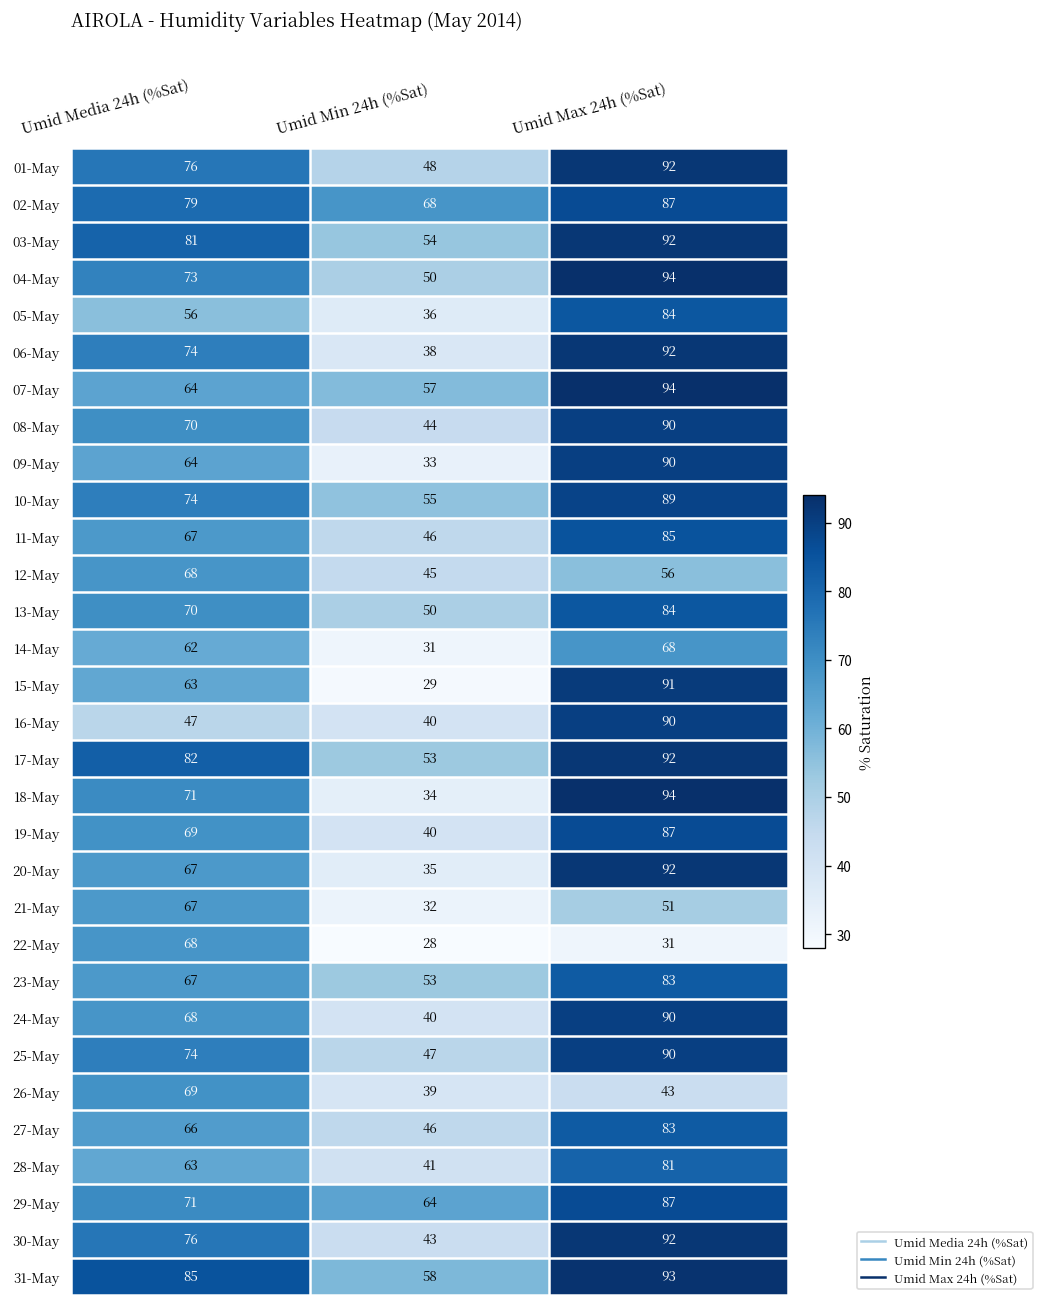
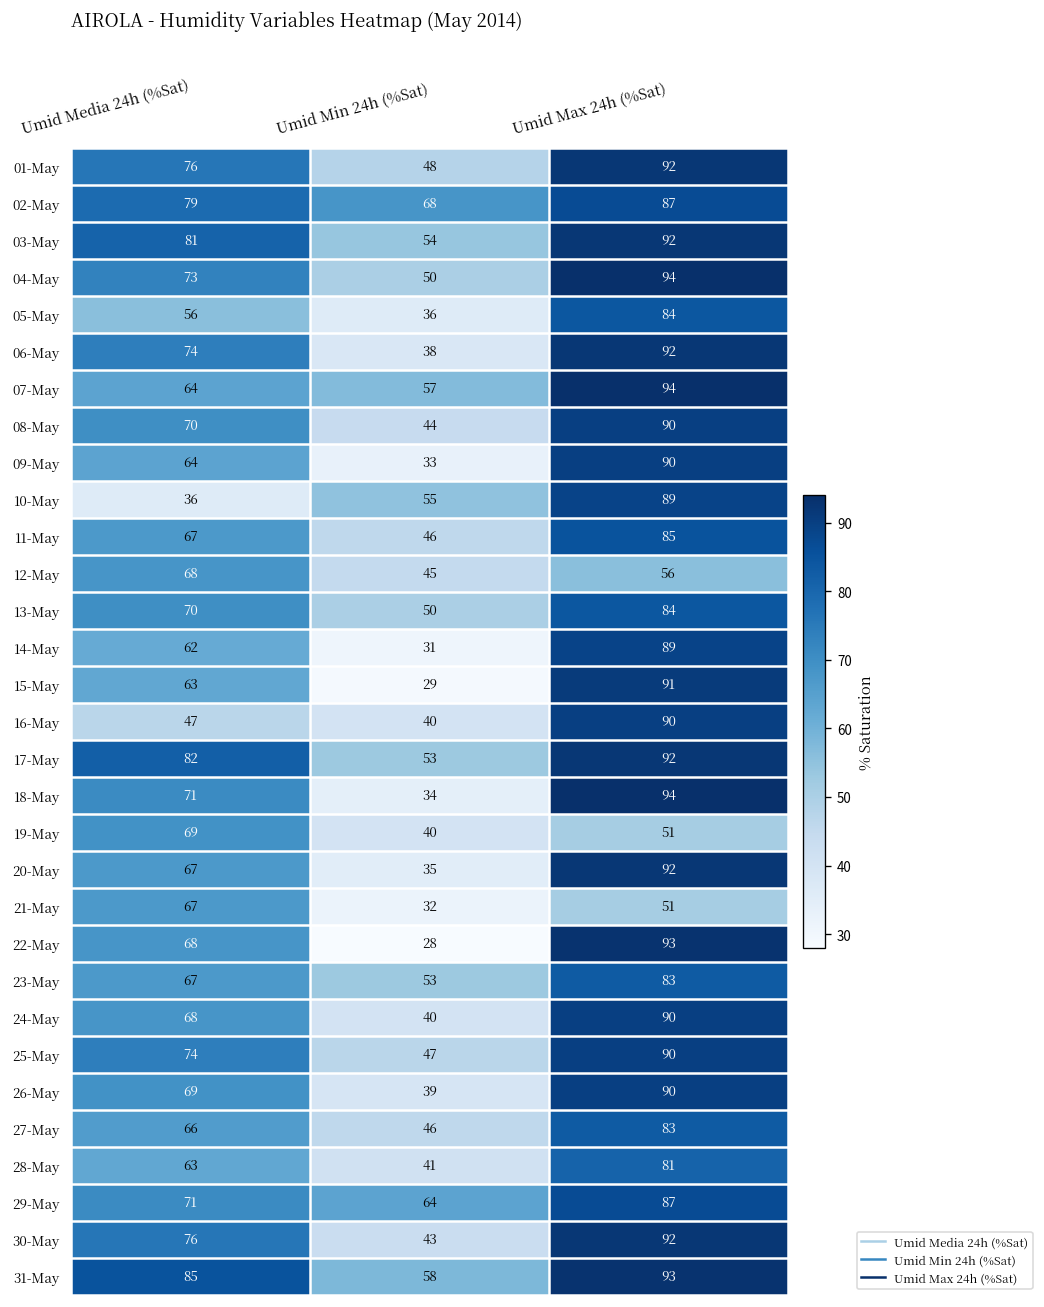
10-May, Umid Media 24h (%Sat): 74 -> 36
14-May, Umid Max 24h (%Sat): 68 -> 89
19-May, Umid Max 24h (%Sat): 87 -> 51
22-May, Umid Max 24h (%Sat): 31 -> 93
26-May, Umid Max 24h (%Sat): 43 -> 90
